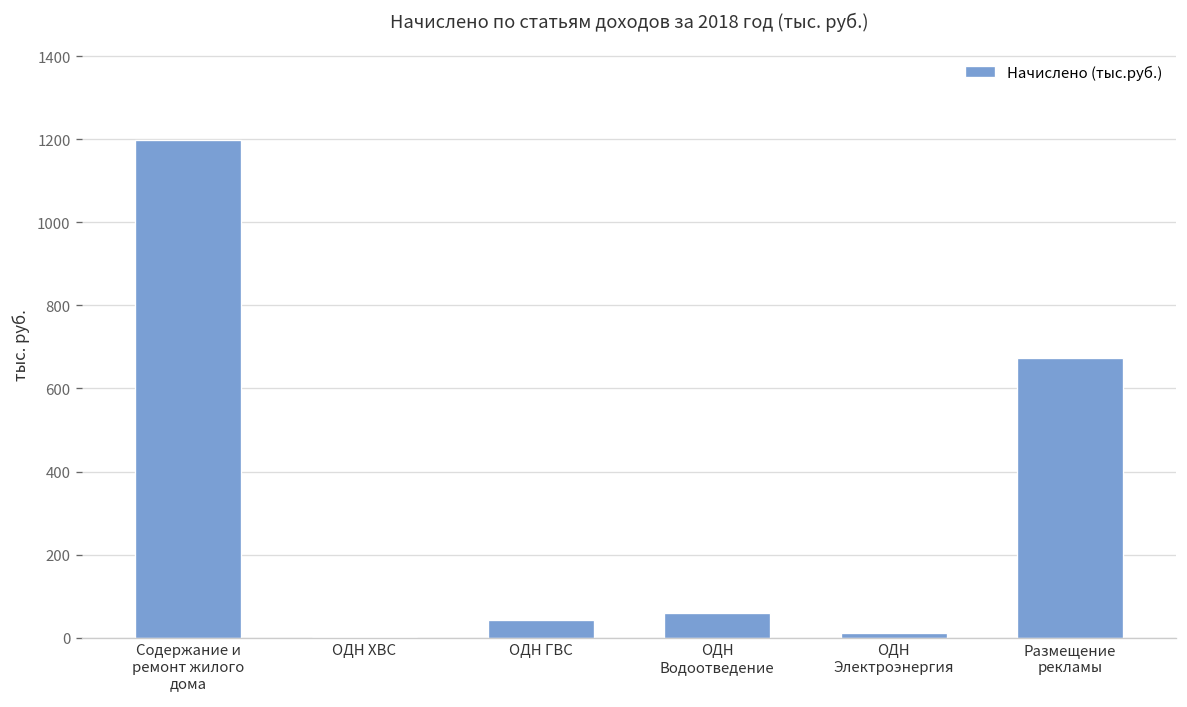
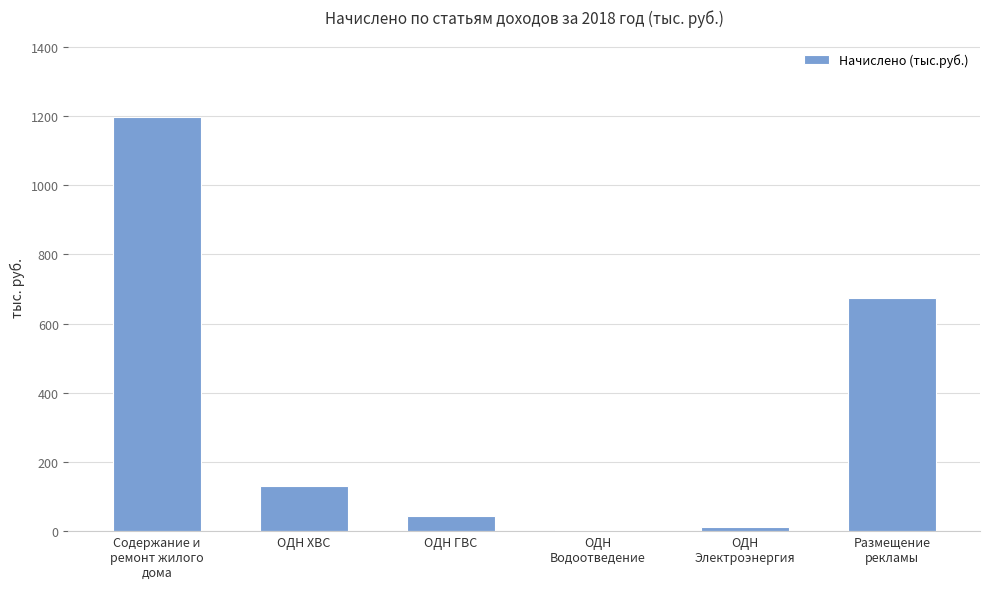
ОДН ХВС: 0 -> 130
ОДН Водоотведение: 60 -> 0
